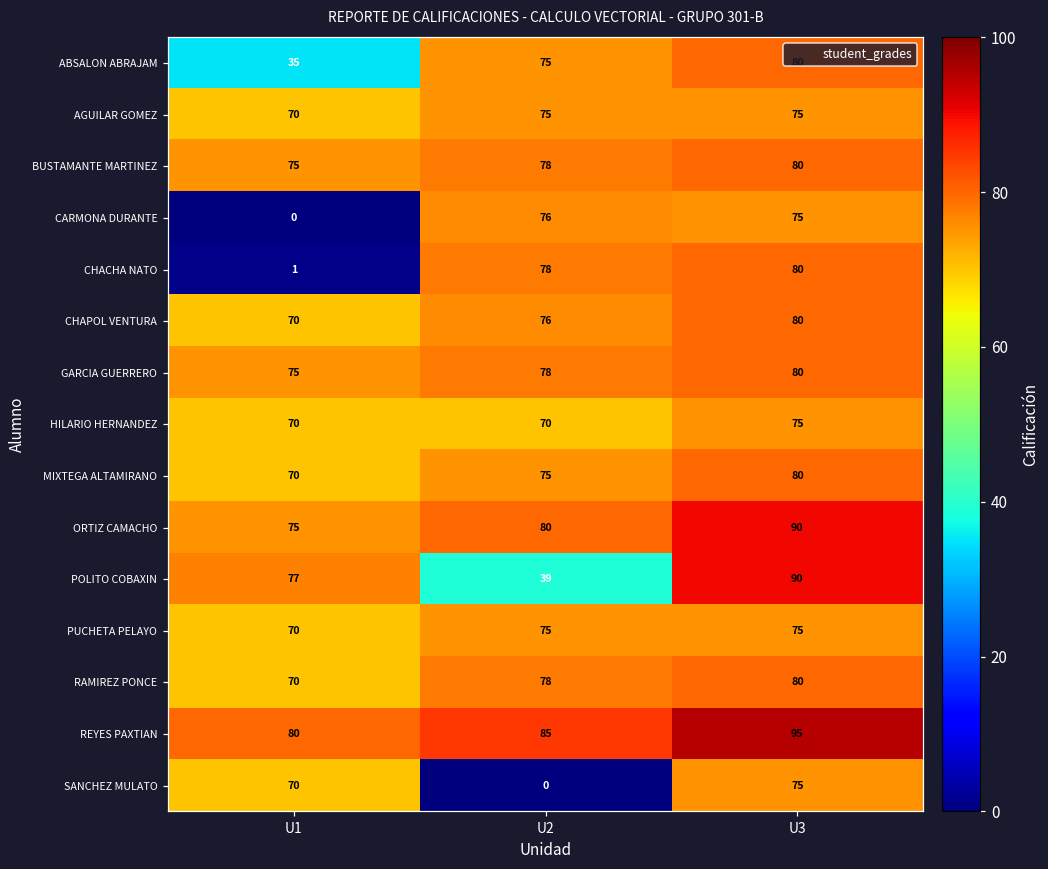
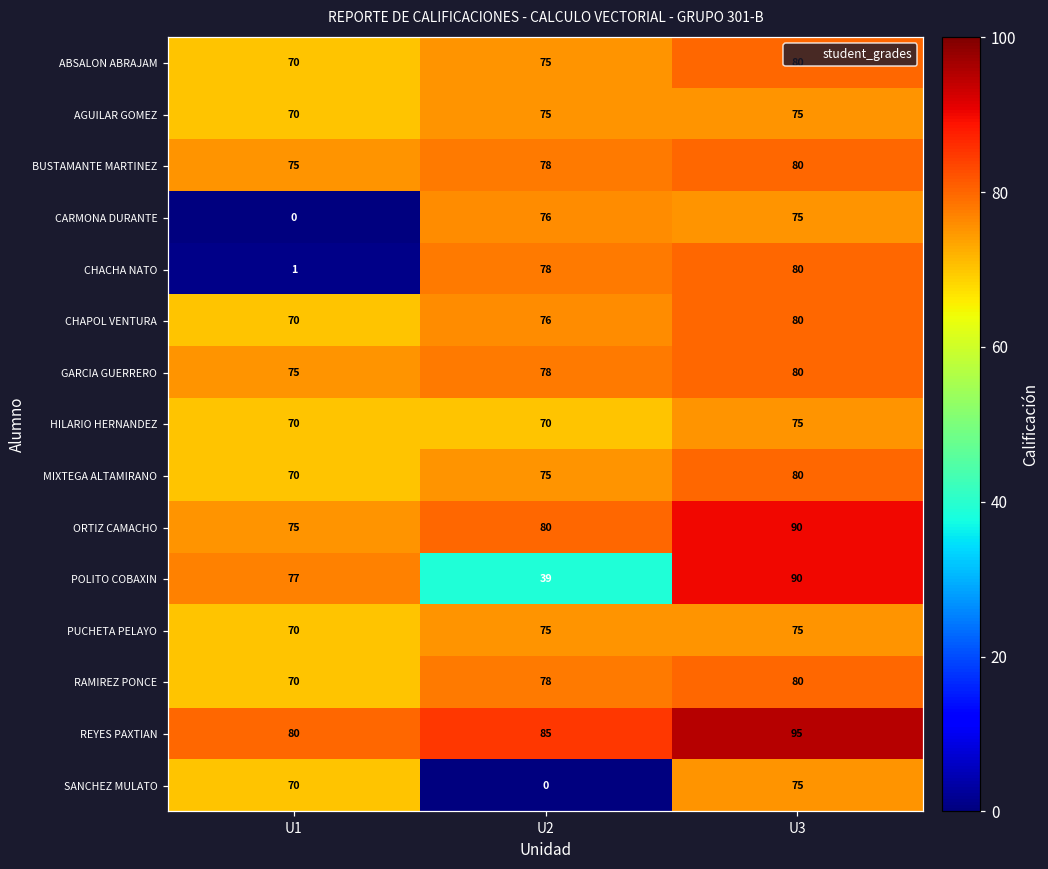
ABSALON ABRAJAM, U1: 35 -> 70
